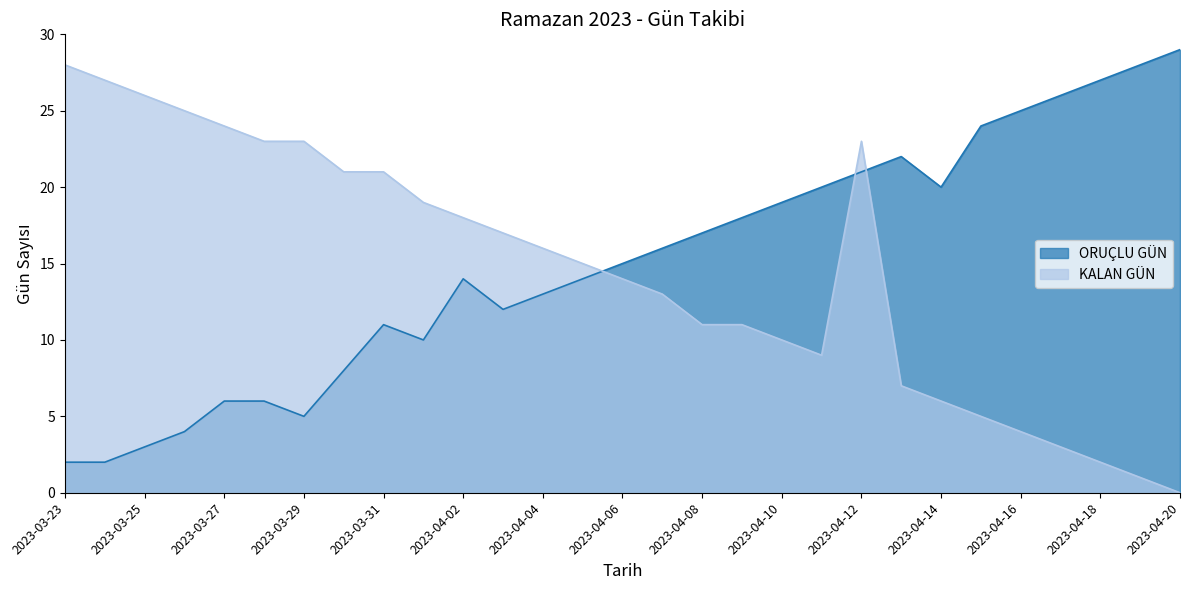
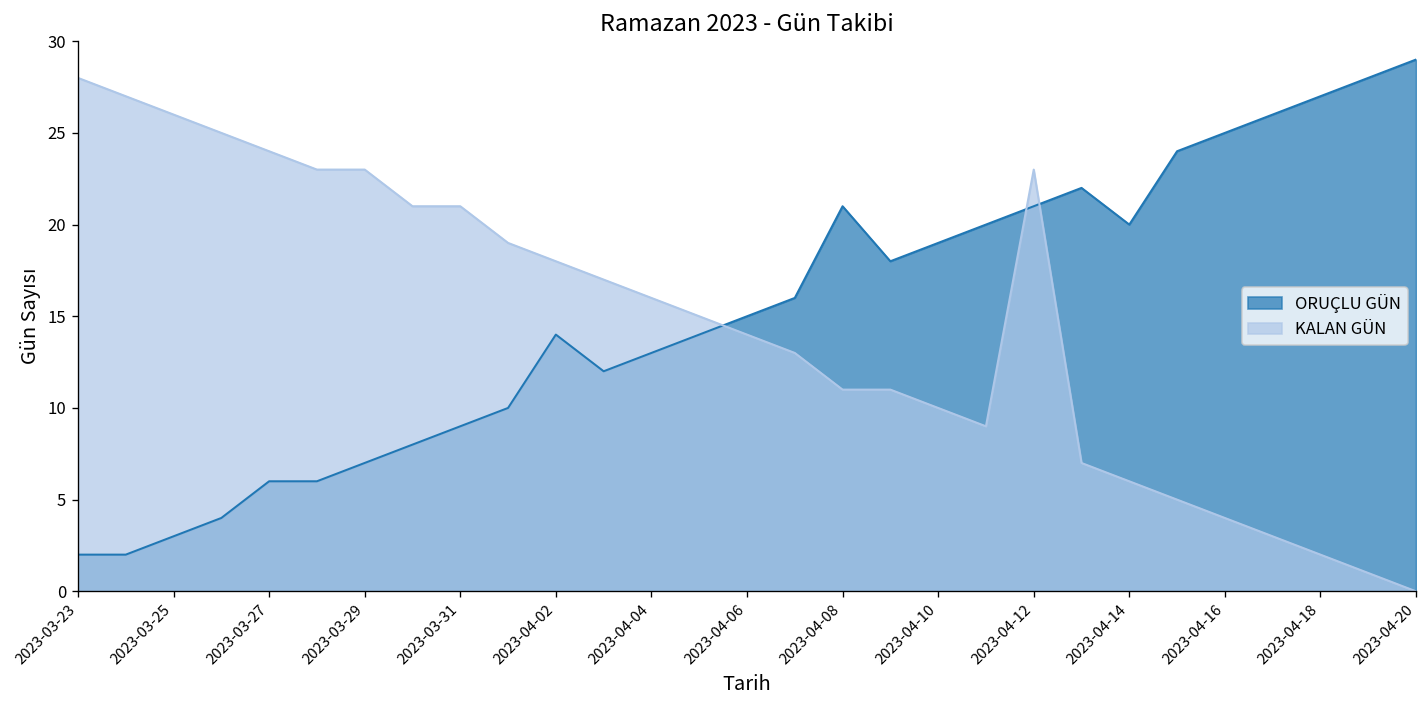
ORUÇLU GÜN, 2023-03-29: 5 -> 7
ORUÇLU GÜN, 2023-03-31: 11 -> 9
ORUÇLU GÜN, 2023-04-08: 17 -> 21
